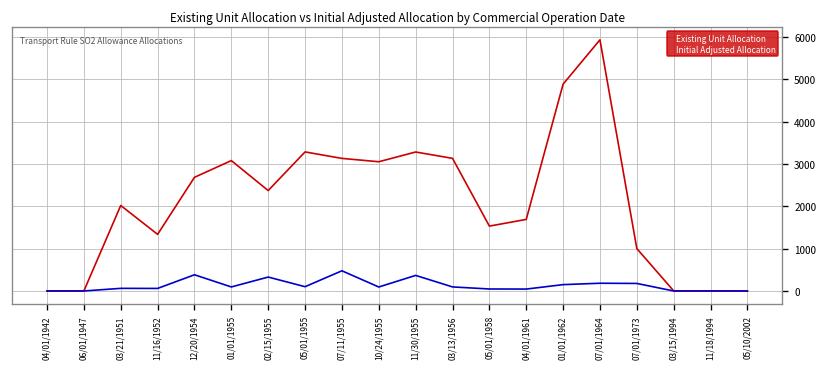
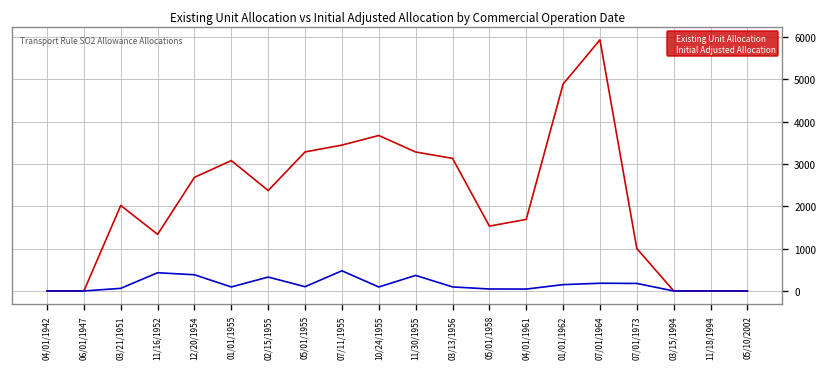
Initial Adjusted Allocation, 11/16/1952: 100 -> 400
Existing Unit Allocation, 07/11/1955: 3100 -> 3400
Existing Unit Allocation, 10/24/1955: 3100 -> 3700
